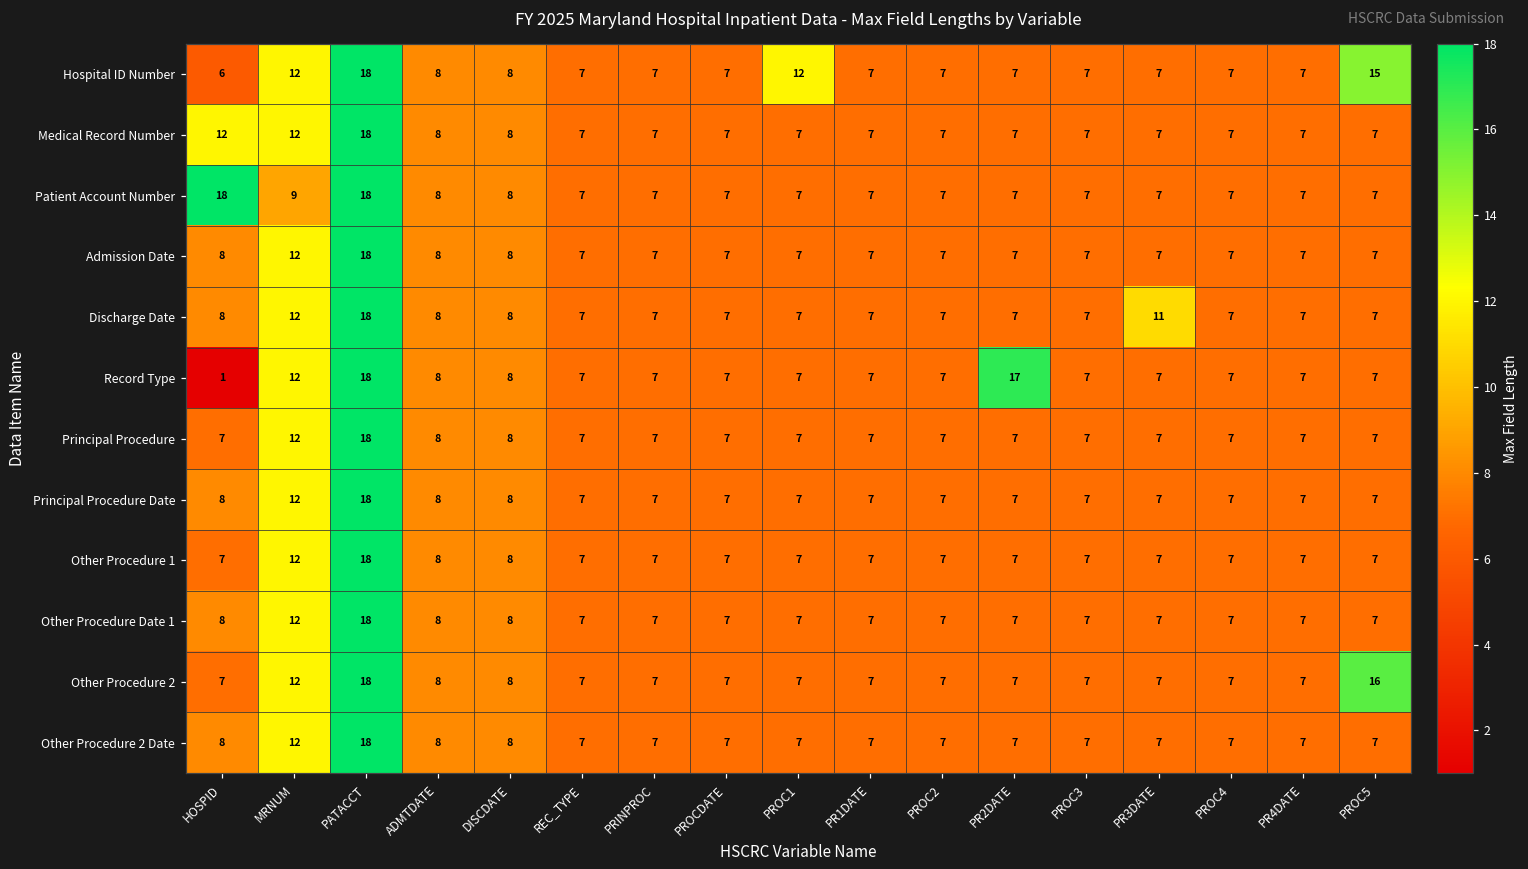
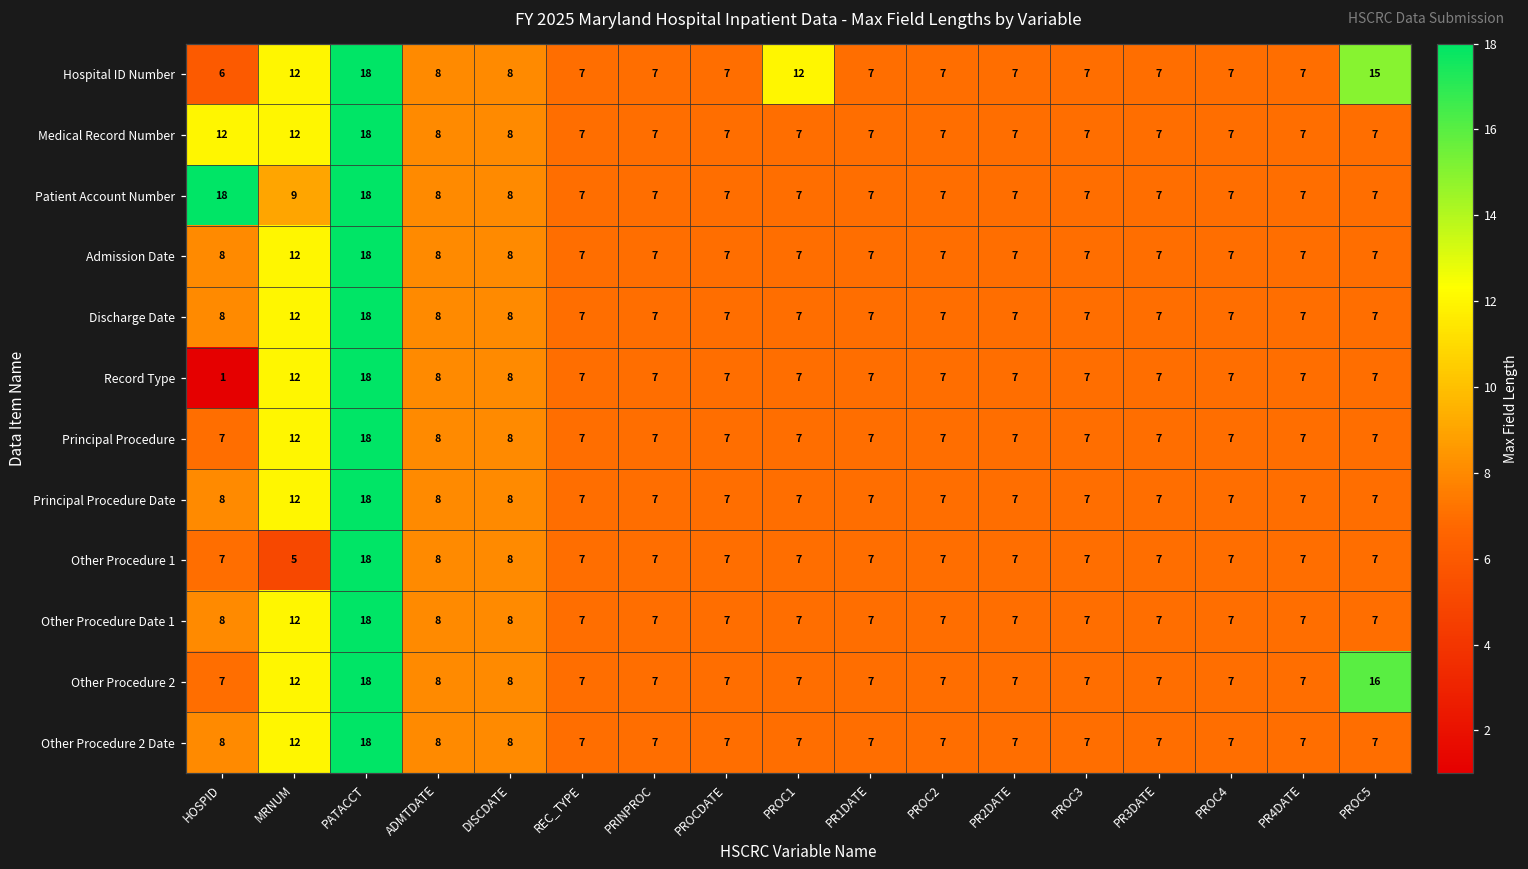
Discharge Date, PR3DATE: 11 -> 7
Record Type, PR2DATE: 17 -> 7
Other Procedure 1, MRNUM: 12 -> 5
